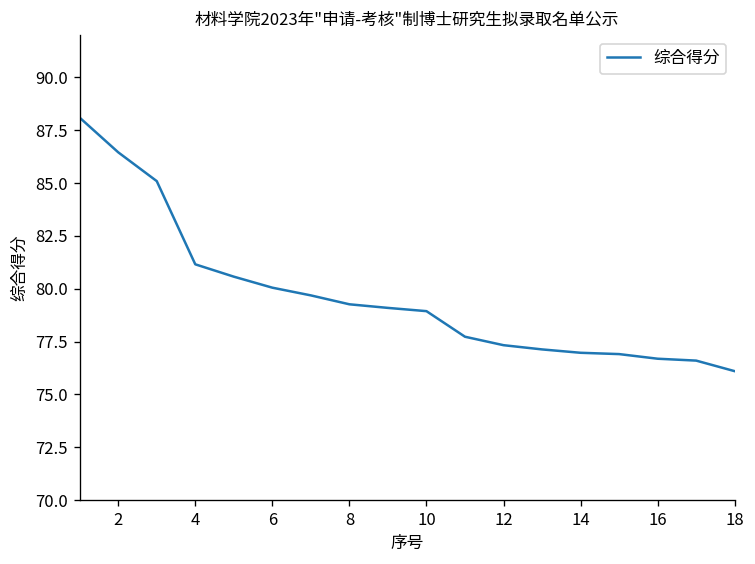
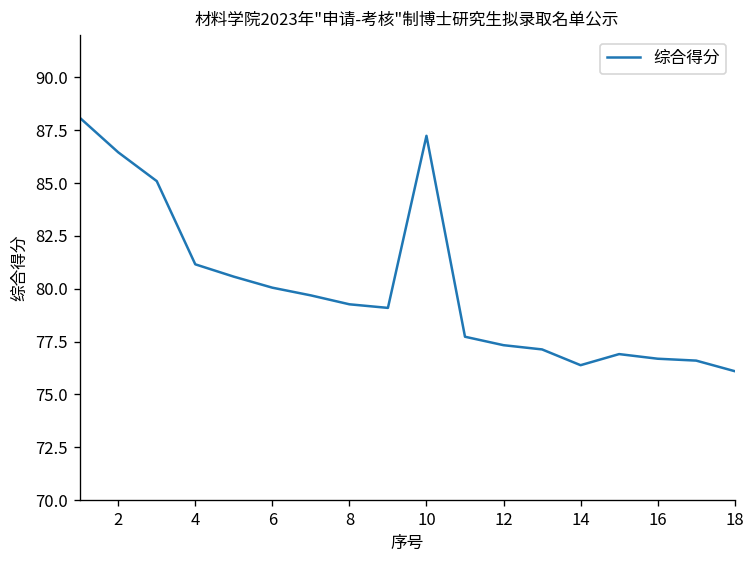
10: 78.9 -> 87.2
14: 77.0 -> 76.4
